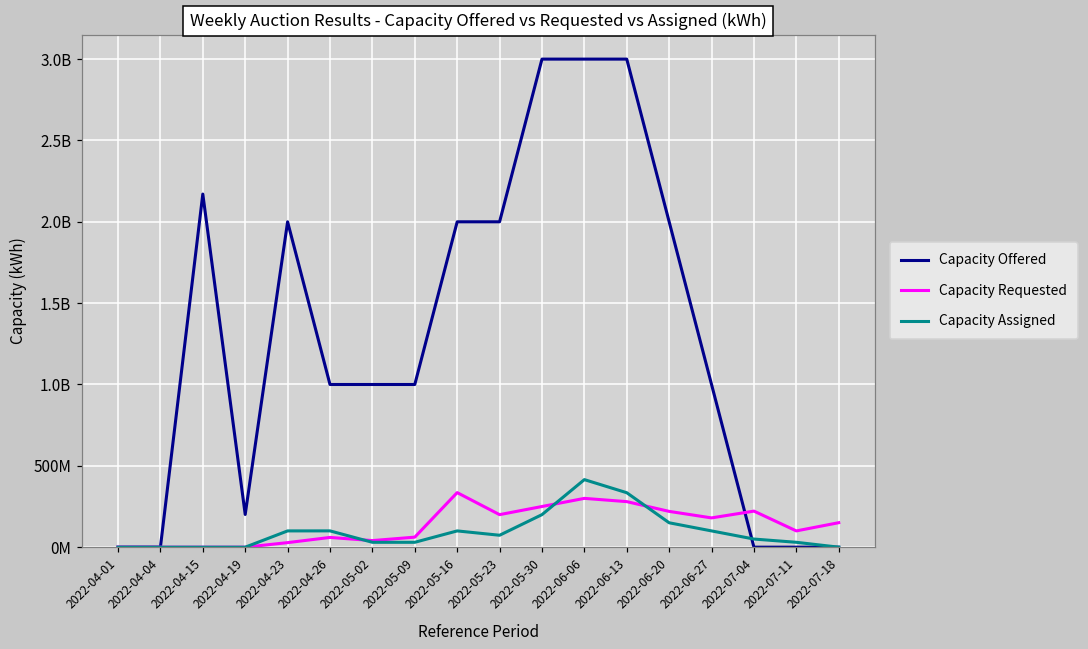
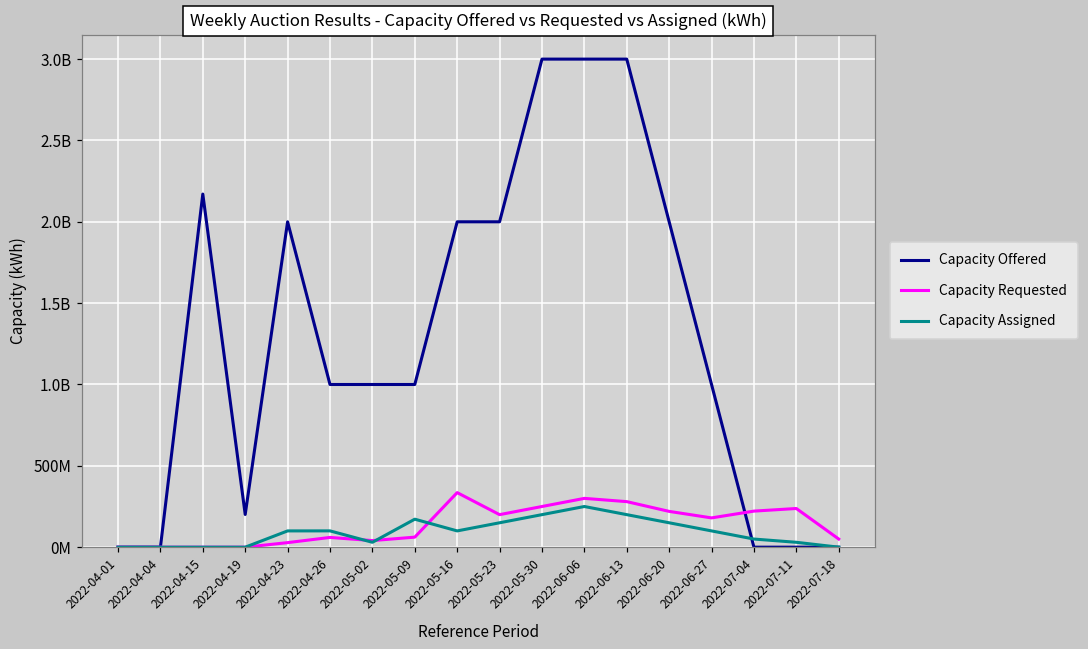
Capacity Assigned, 2022-05-09: 30000000 -> 170000000
Capacity Assigned, 2022-05-23: 70000000 -> 150000000
Capacity Assigned, 2022-06-06: 420000000 -> 250000000
Capacity Assigned, 2022-06-13: 330000000 -> 200000000
Capacity Requested, 2022-07-11: 100000000 -> 240000000
Capacity Requested, 2022-07-18: 150000000 -> 50000000
